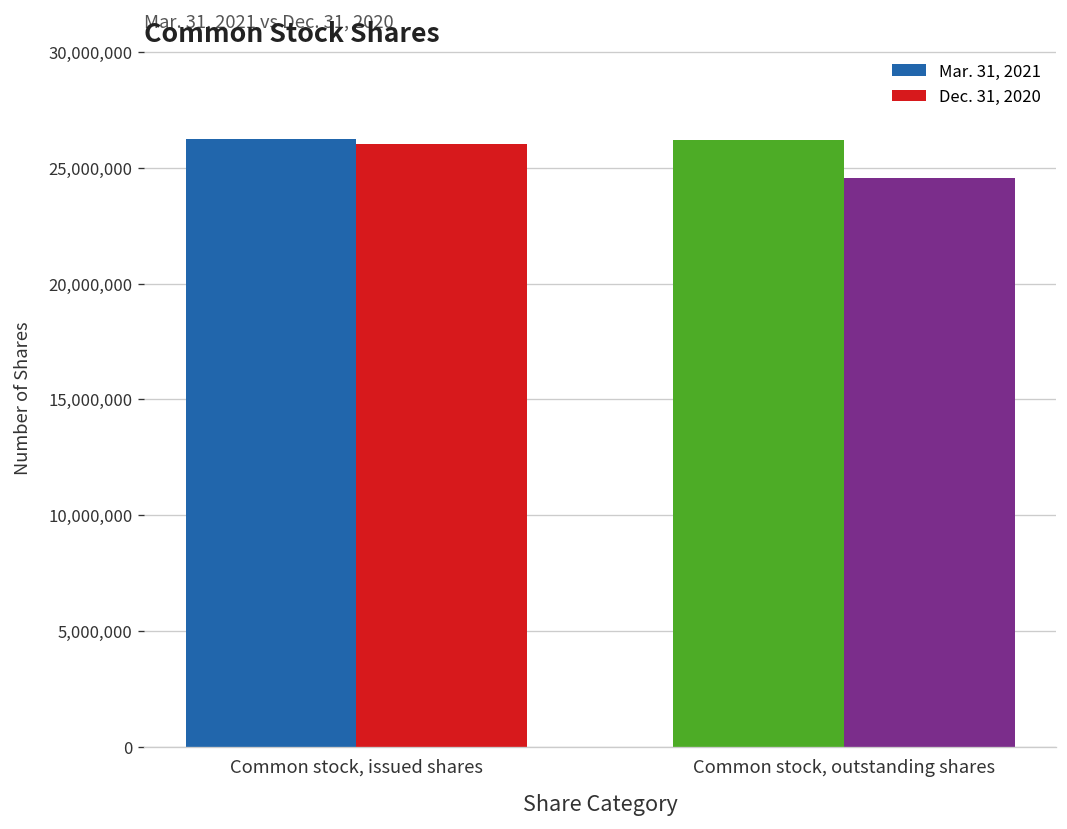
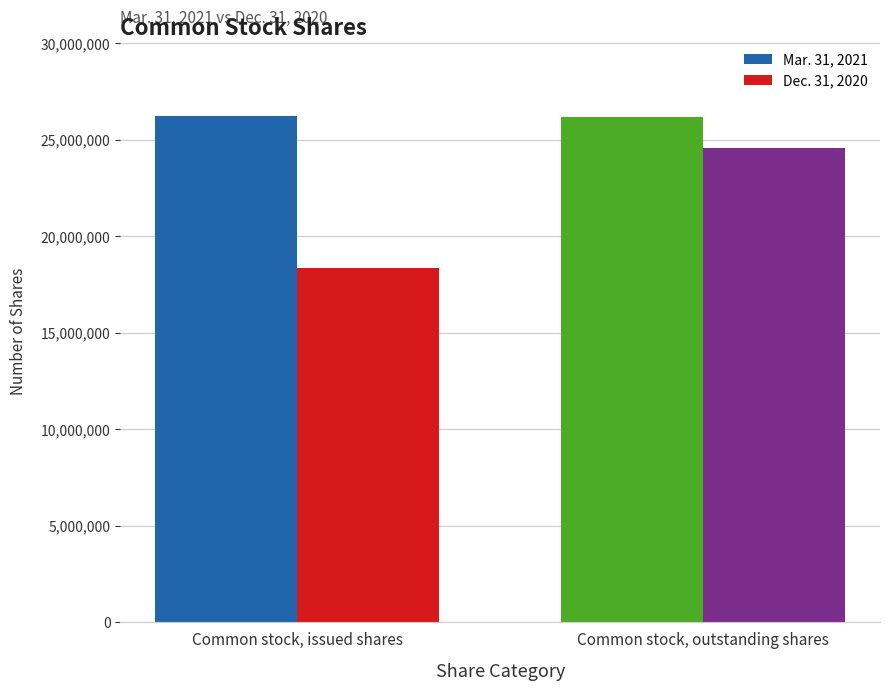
Dec. 31, 2020, Common stock, issued shares: 26,000,000 -> 18,300,000
